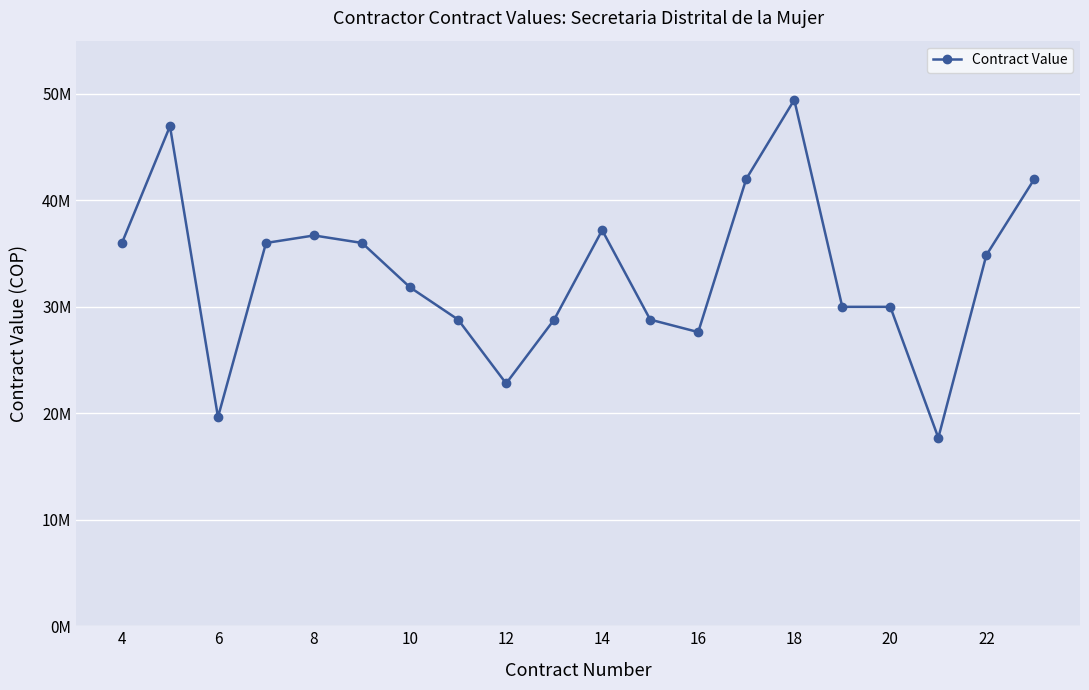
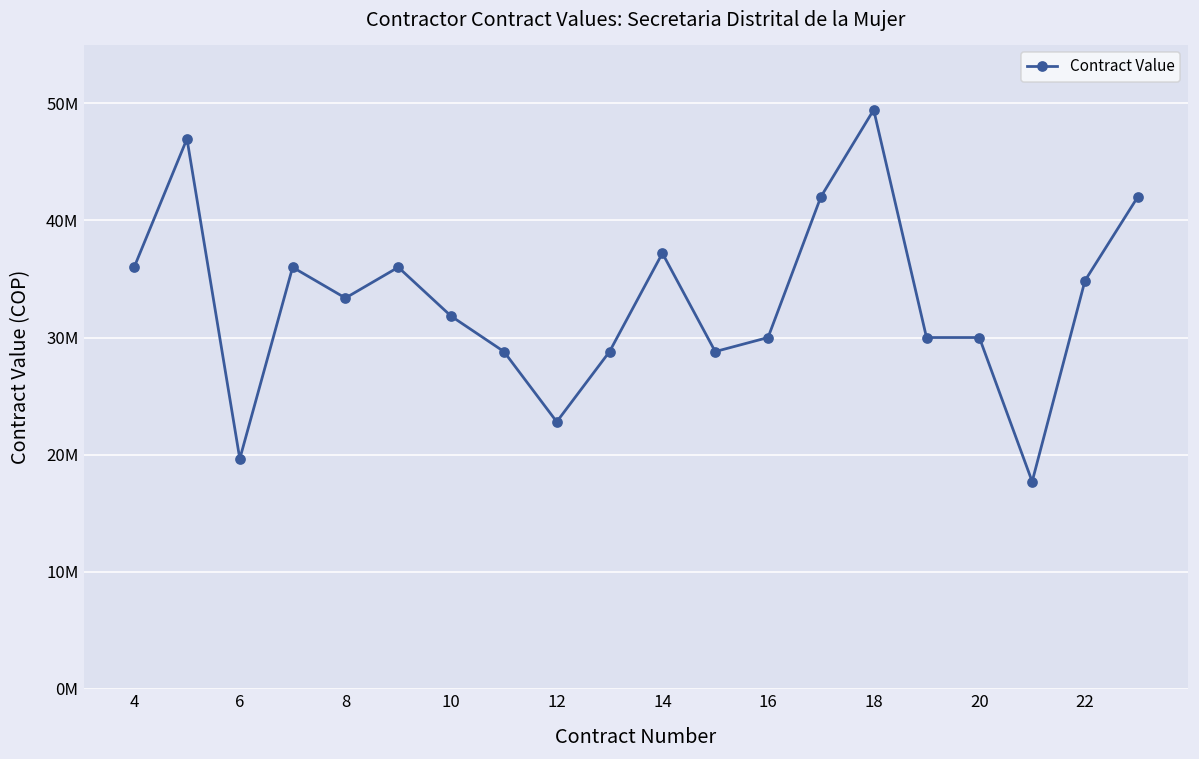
8: 36700000 -> 33400000
16: 27600000 -> 30000000
